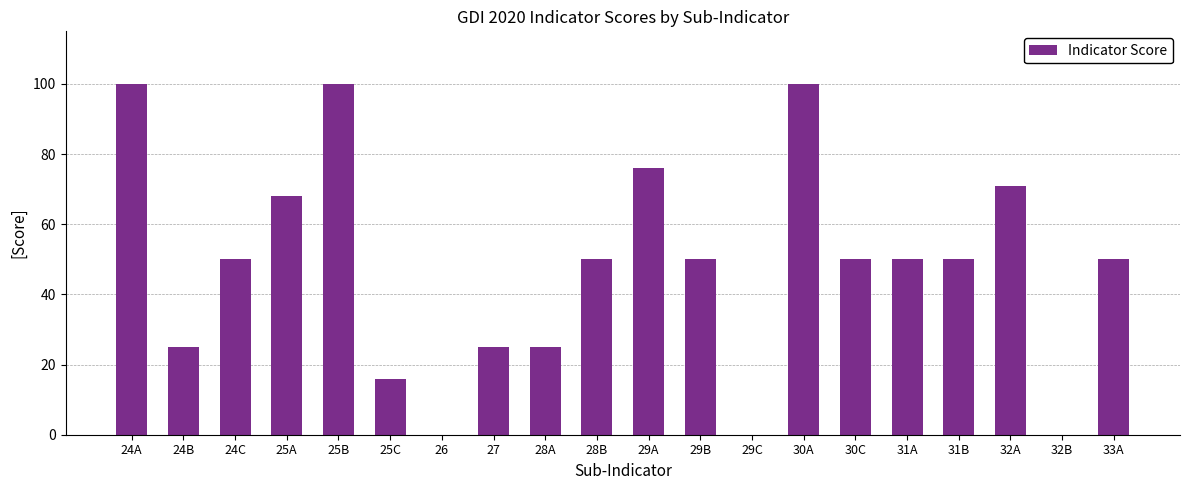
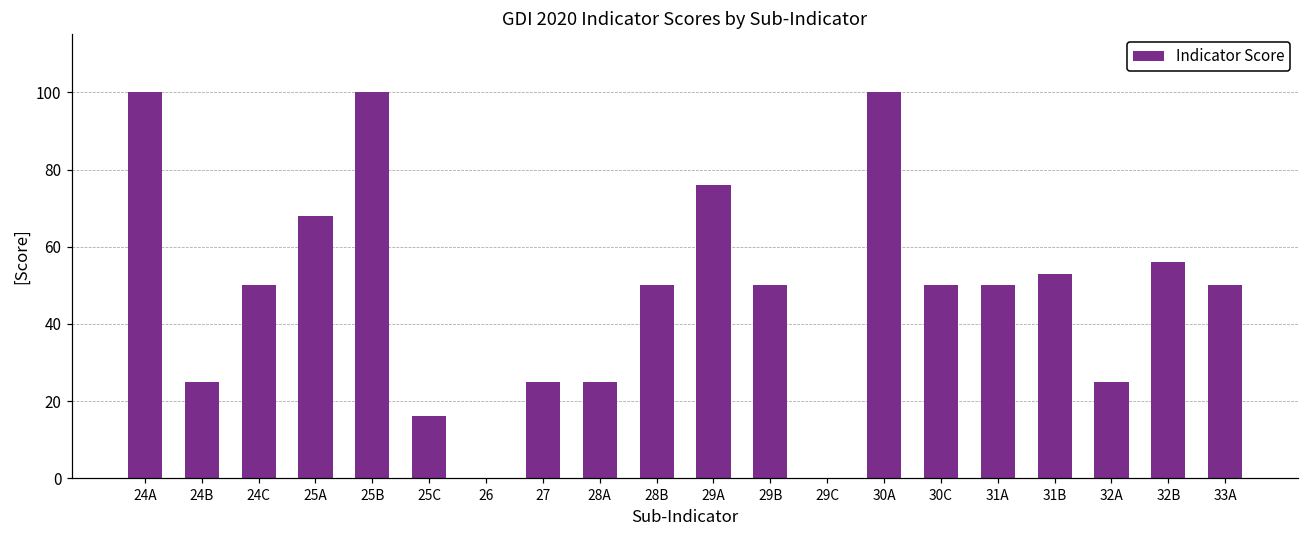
31B: 50 -> 53
32A: 71 -> 25
32B: 0 -> 56
